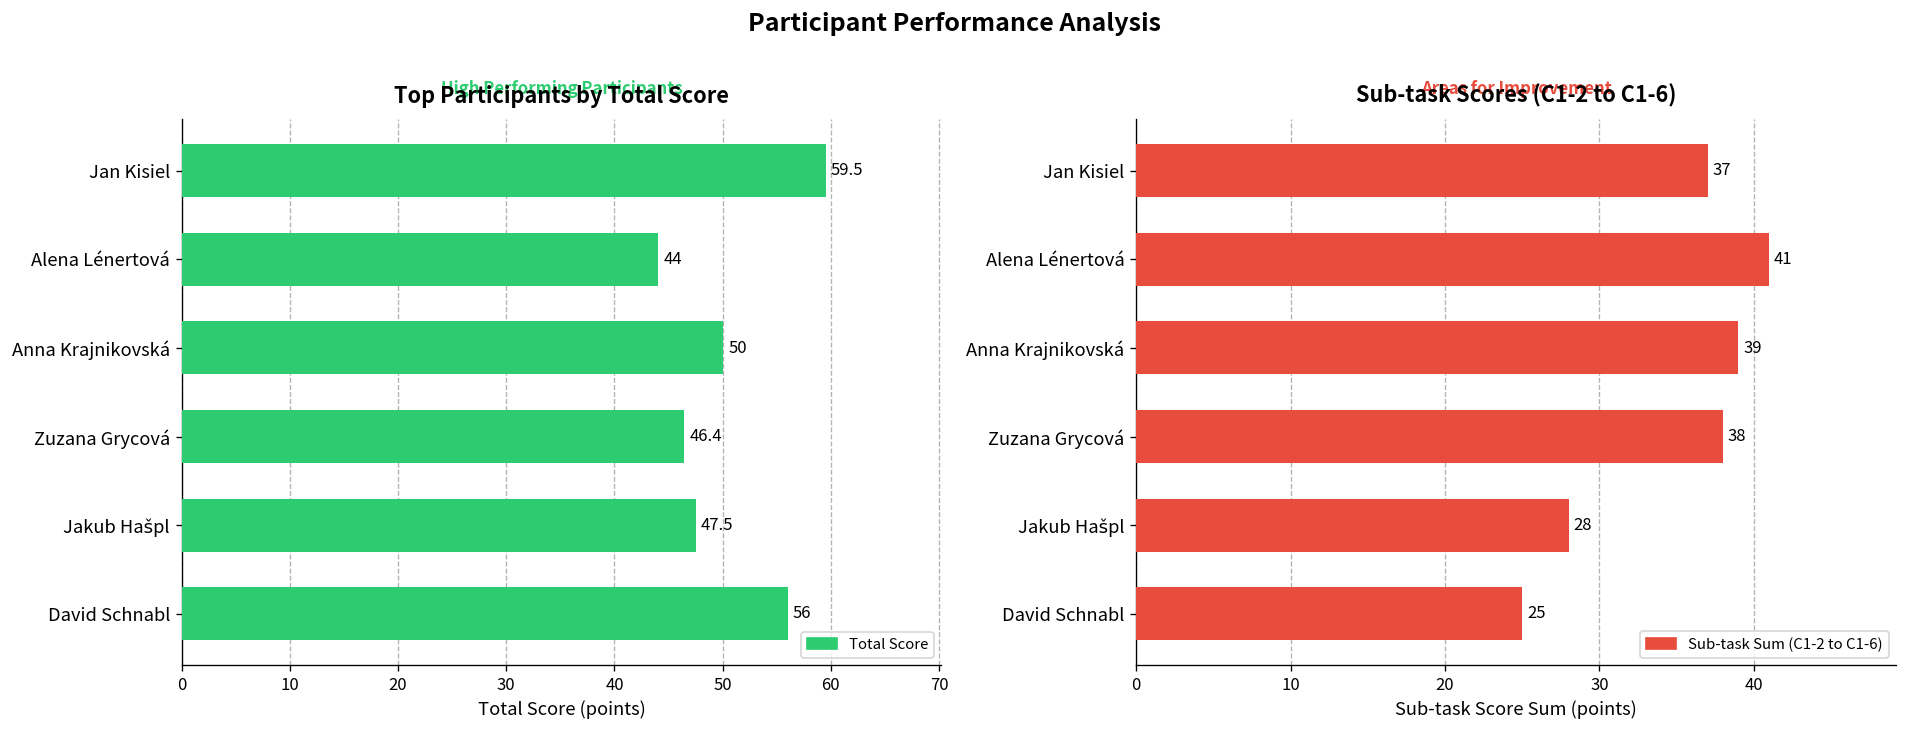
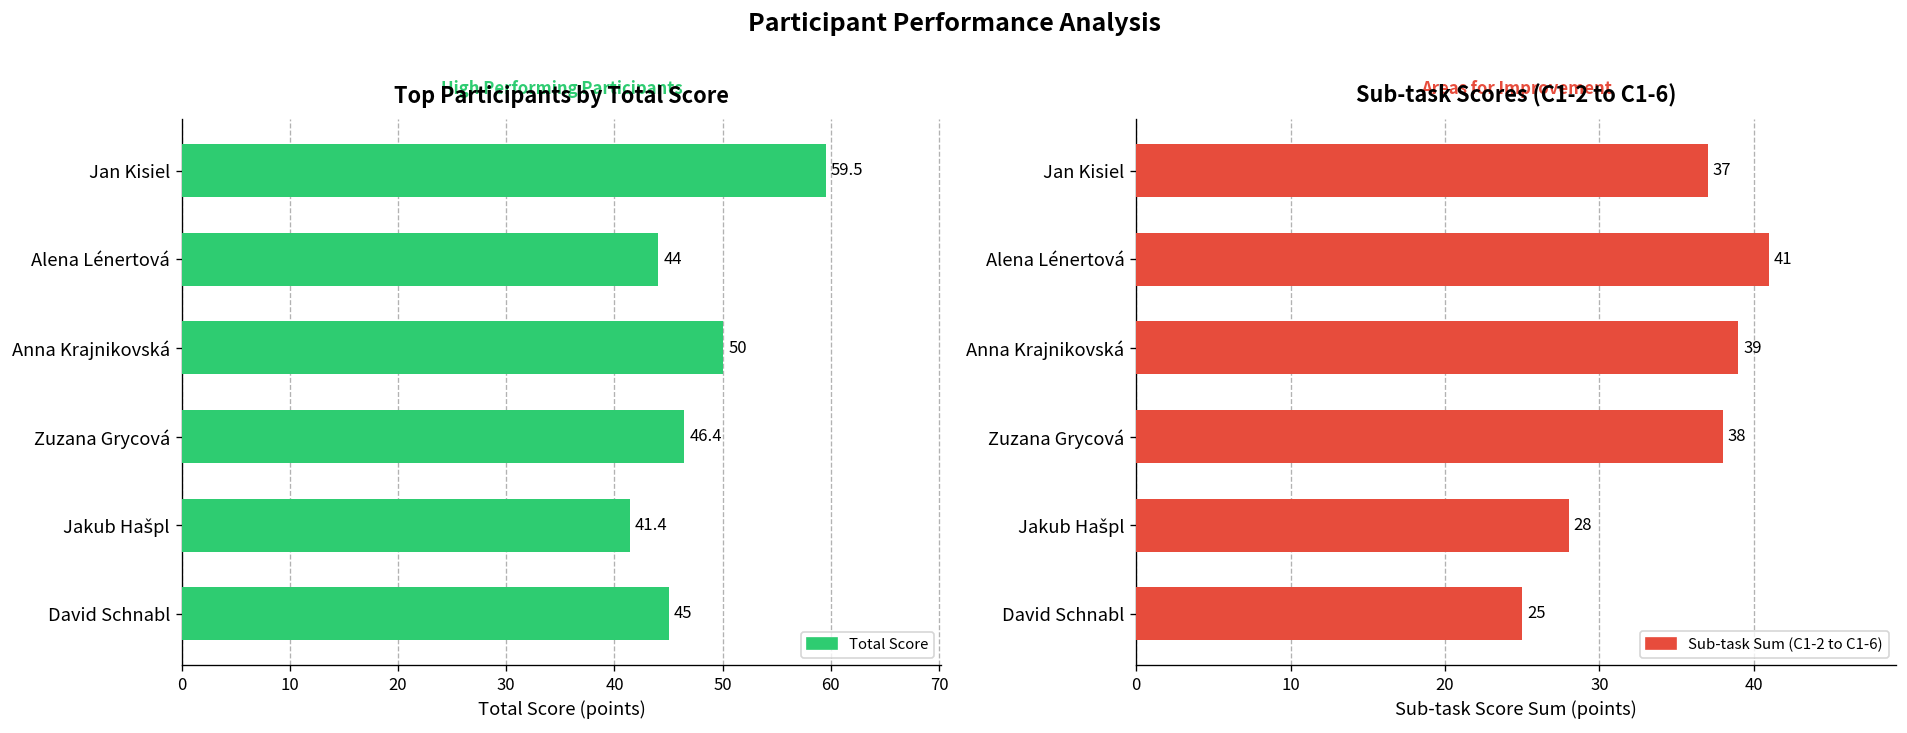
Top Participants by Total Score, Jakub Hašpl: 47.5 -> 41.4
Top Participants by Total Score, David Schnabl: 56 -> 45
